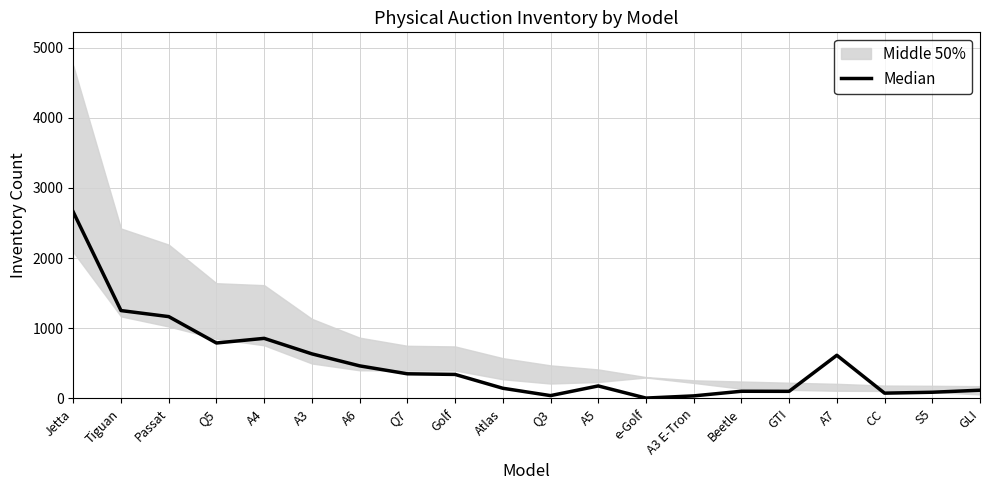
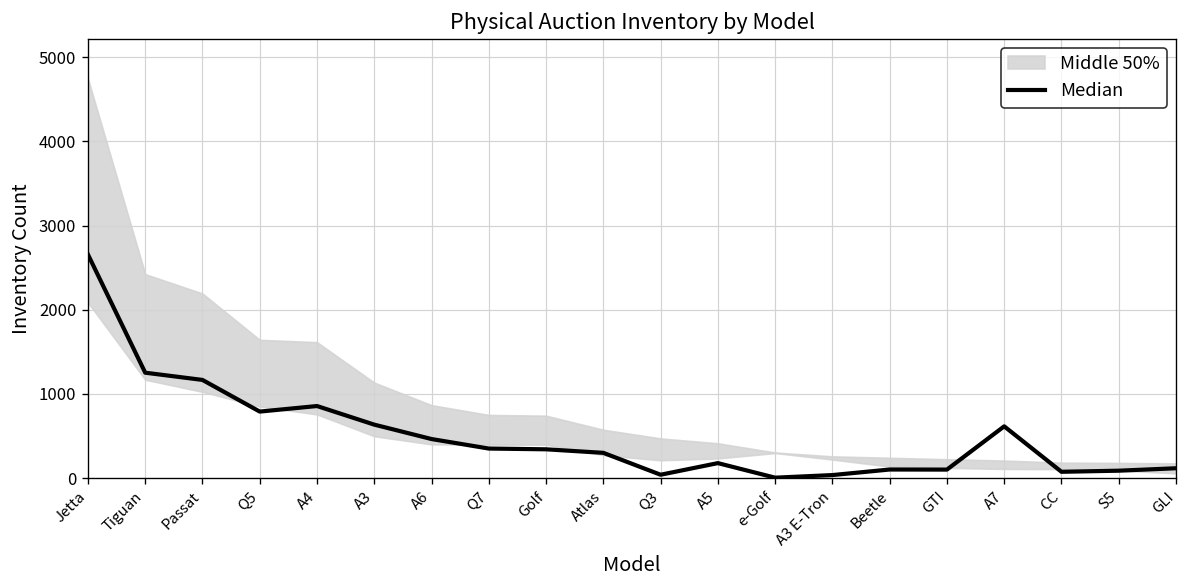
Median, Atlas: 100 -> 300
